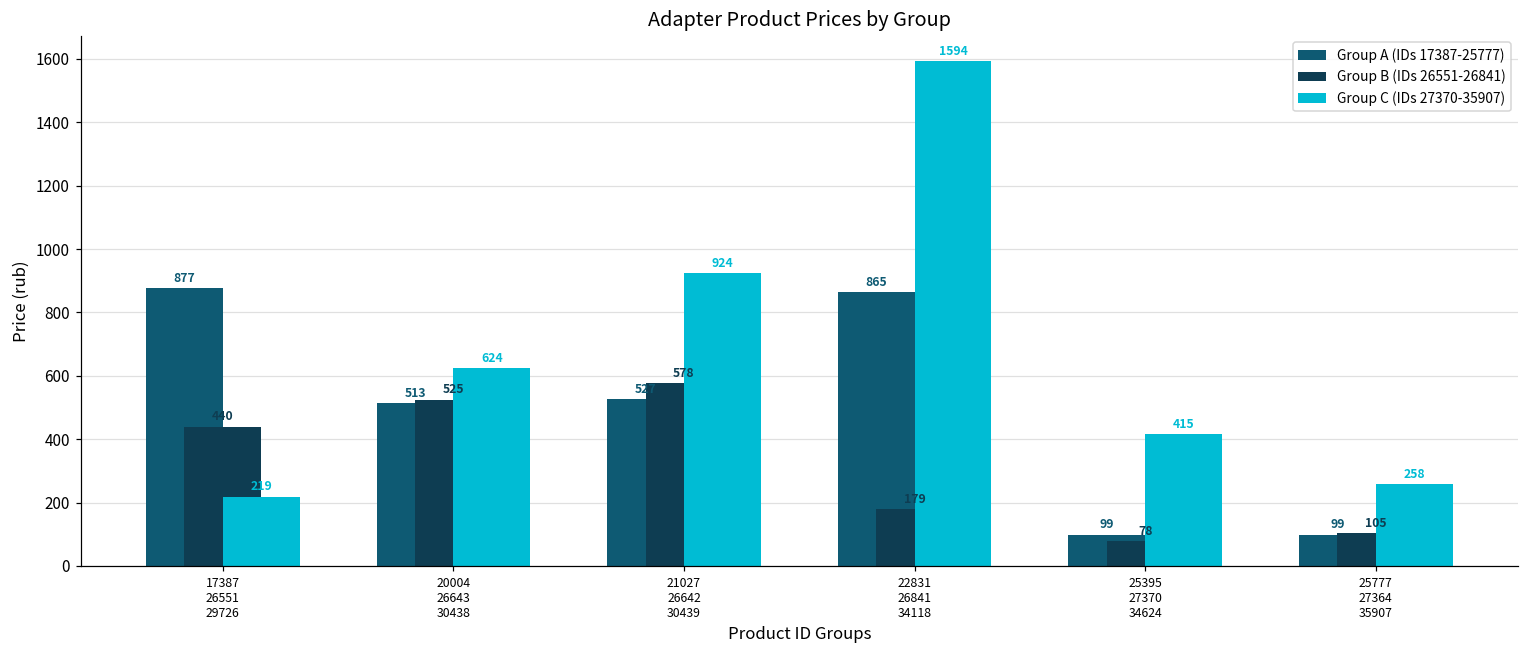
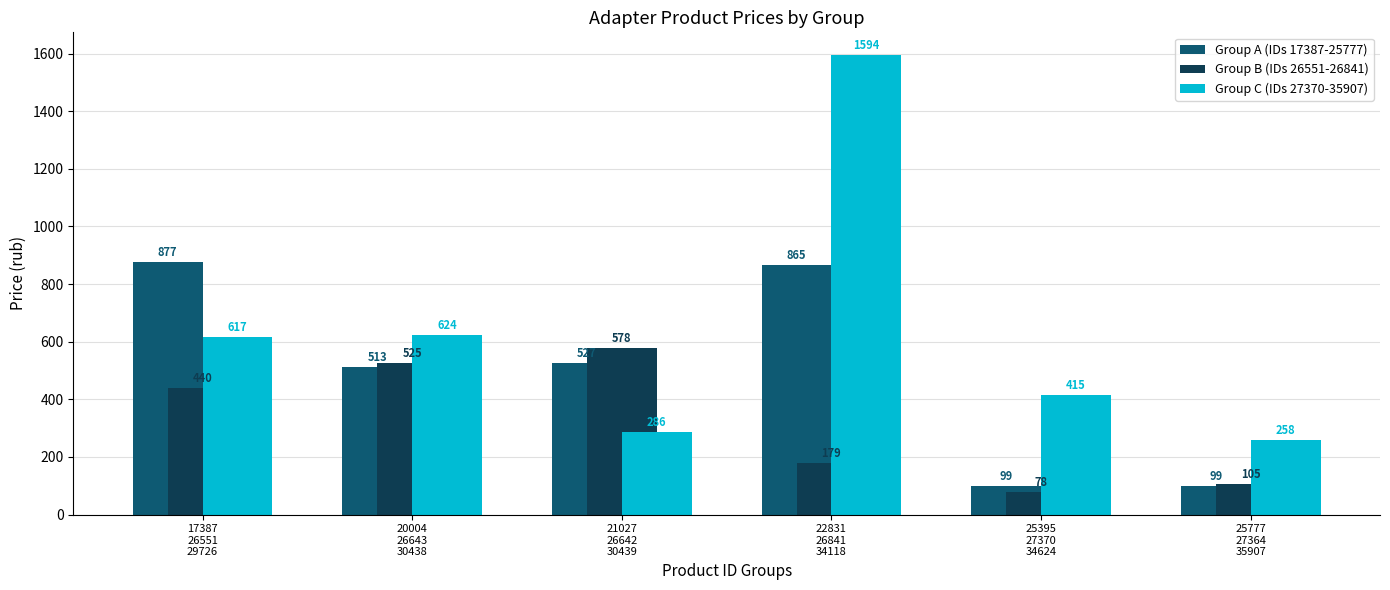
Group C (IDs 27370-35907), 17387 26551 29726: 219 -> 617
Group C (IDs 27370-35907), 21027 26642 30439: 924 -> 286
